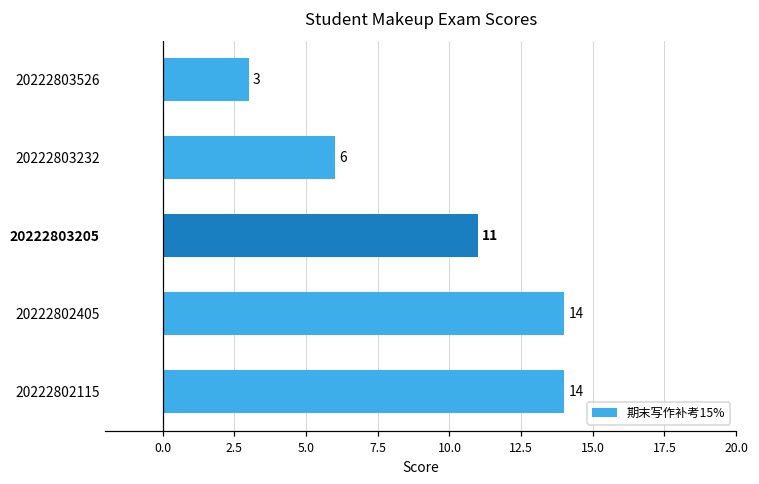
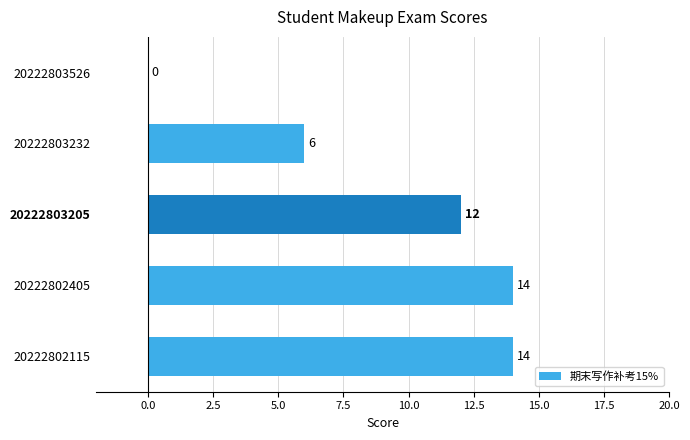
20222803526: 3 -> 0
20222803205: 11 -> 12
